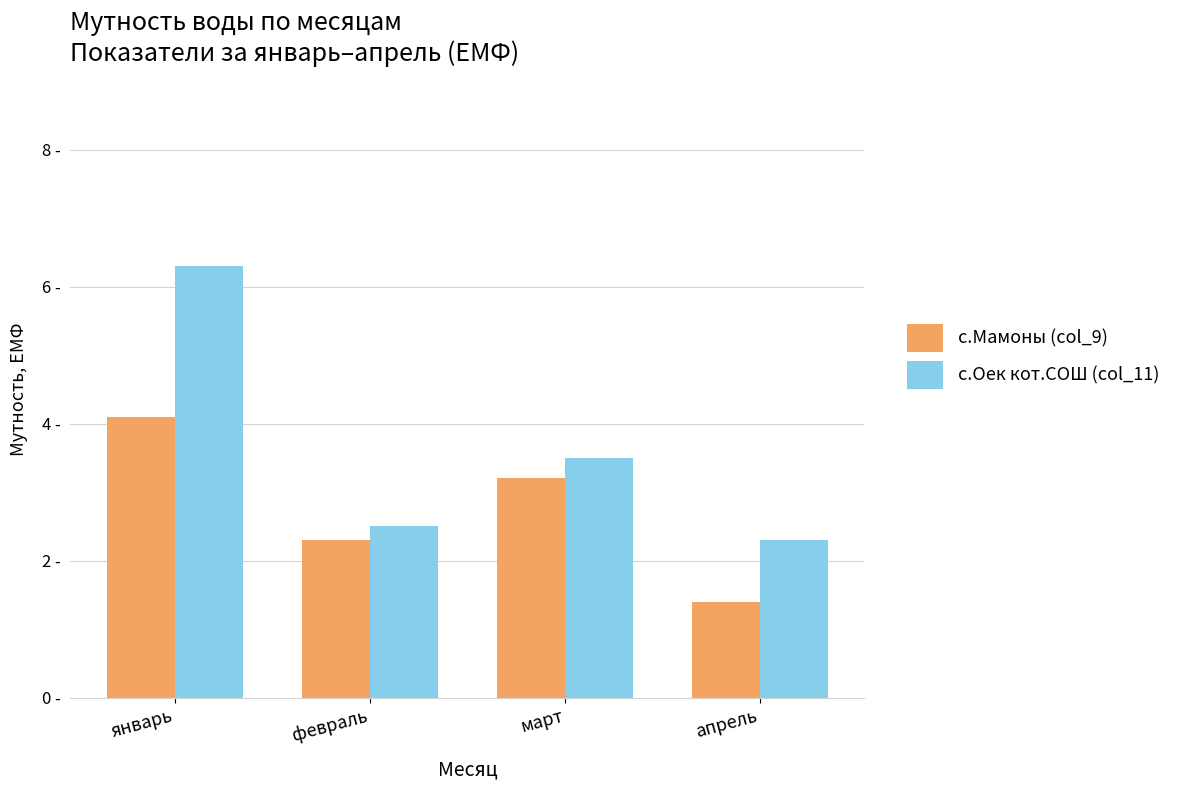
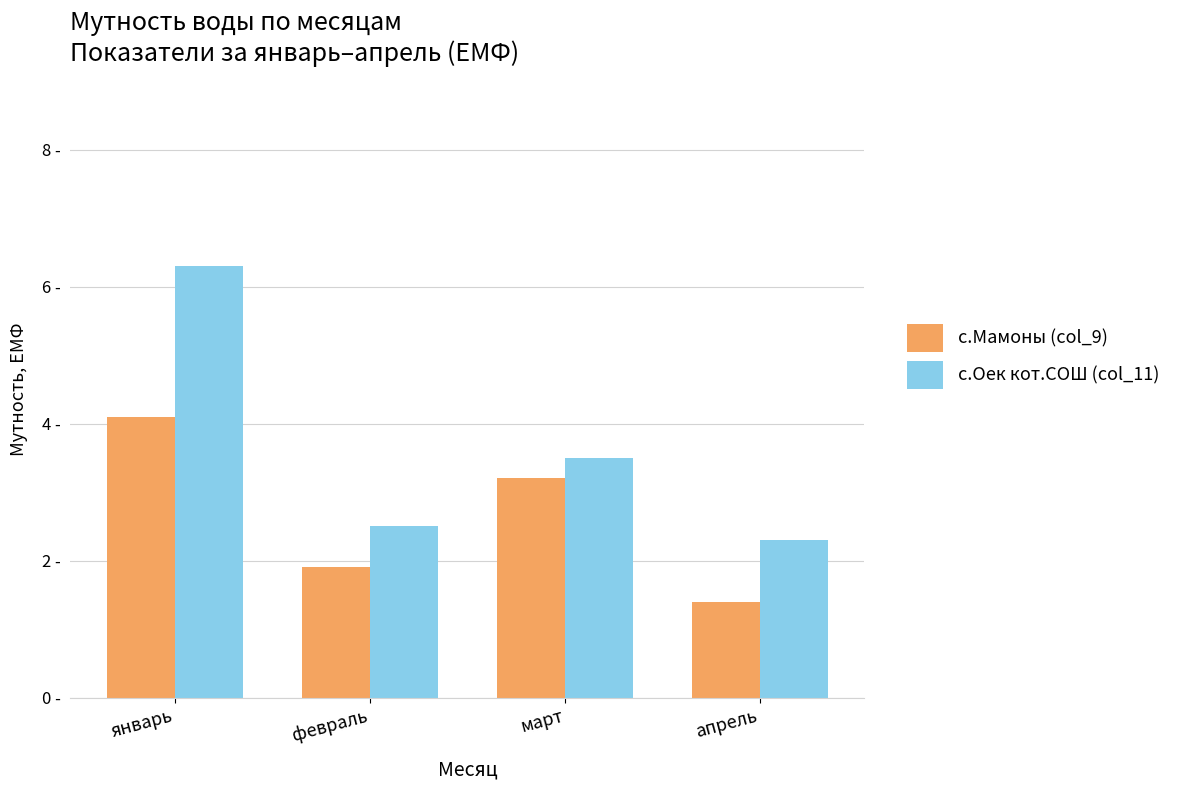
с.Мамоны (col_9), февраль: 2.3 - -> 1.9 -
